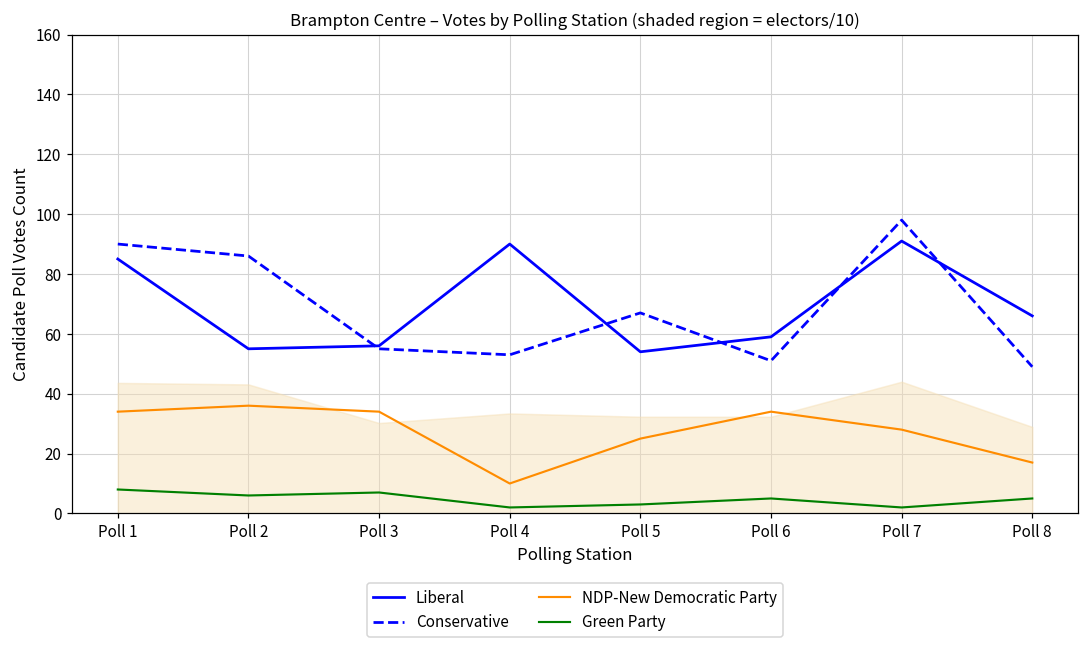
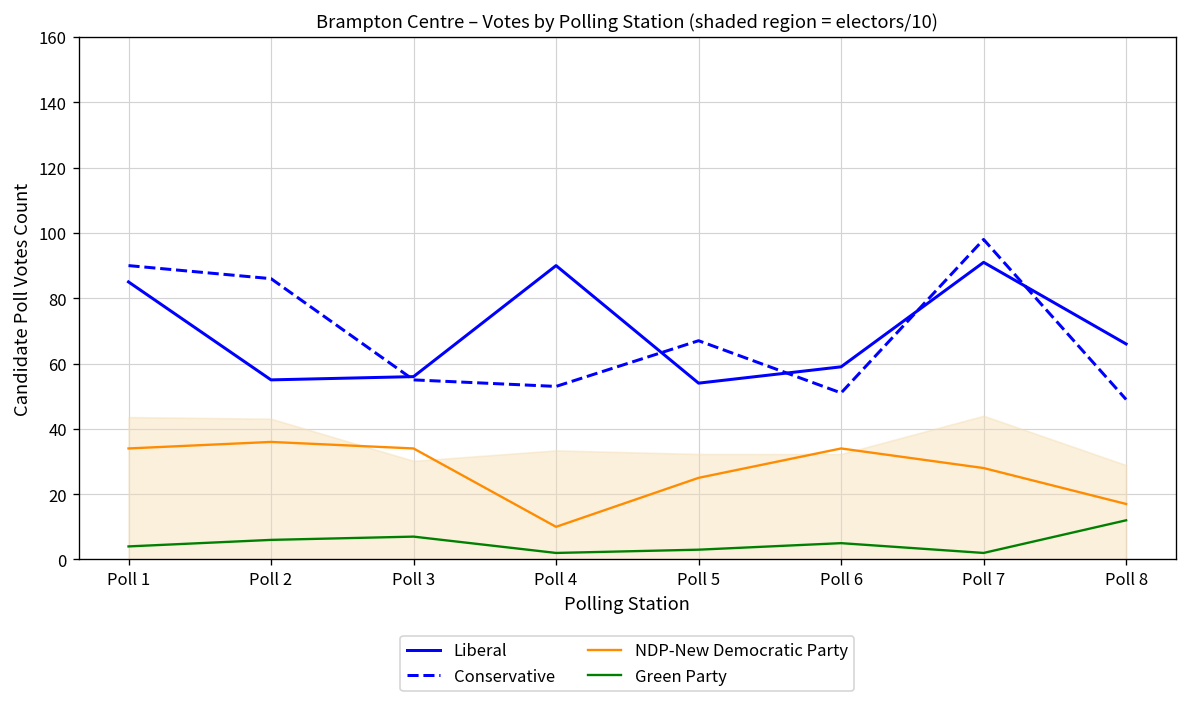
Green Party, Poll 1: 8 -> 4
Green Party, Poll 8: 5 -> 12
